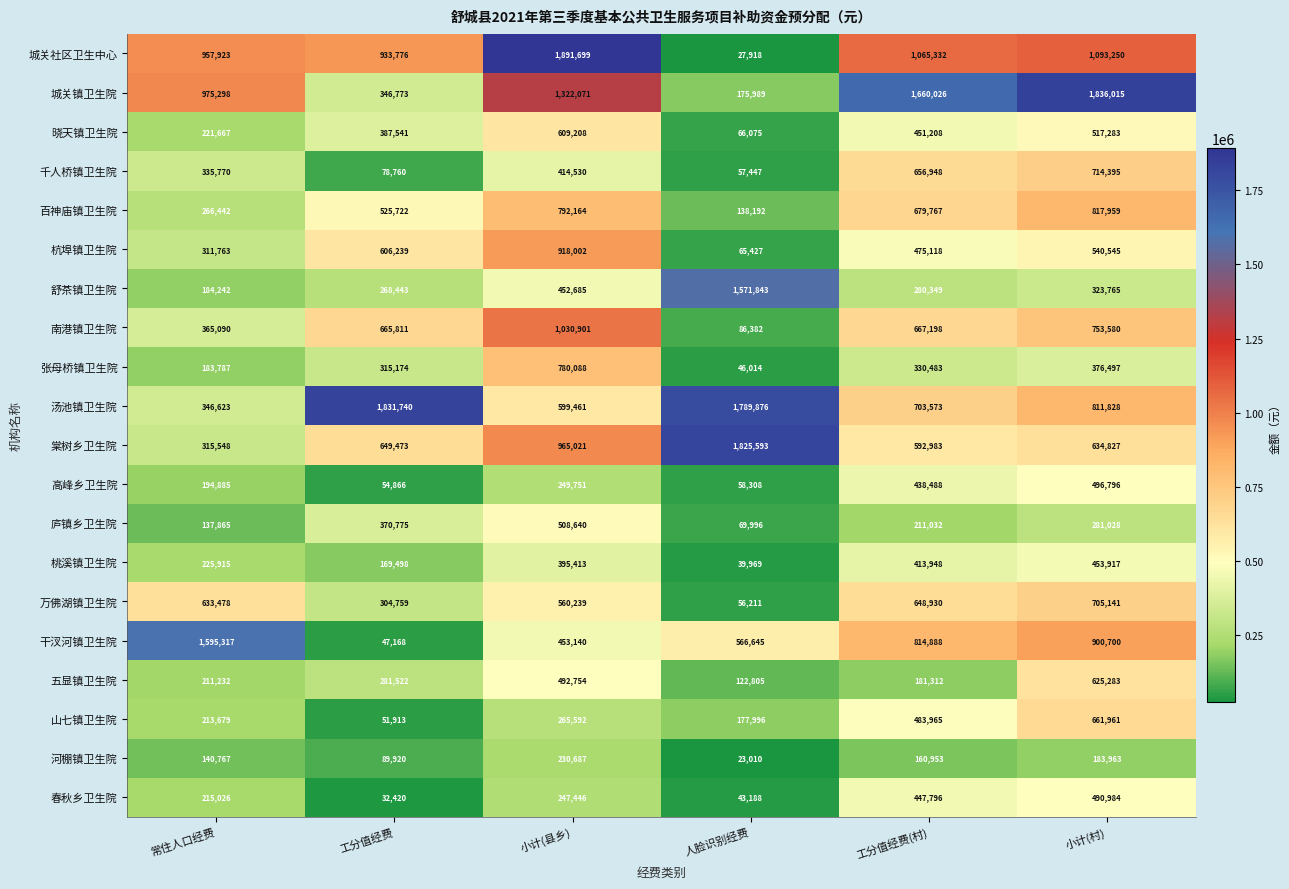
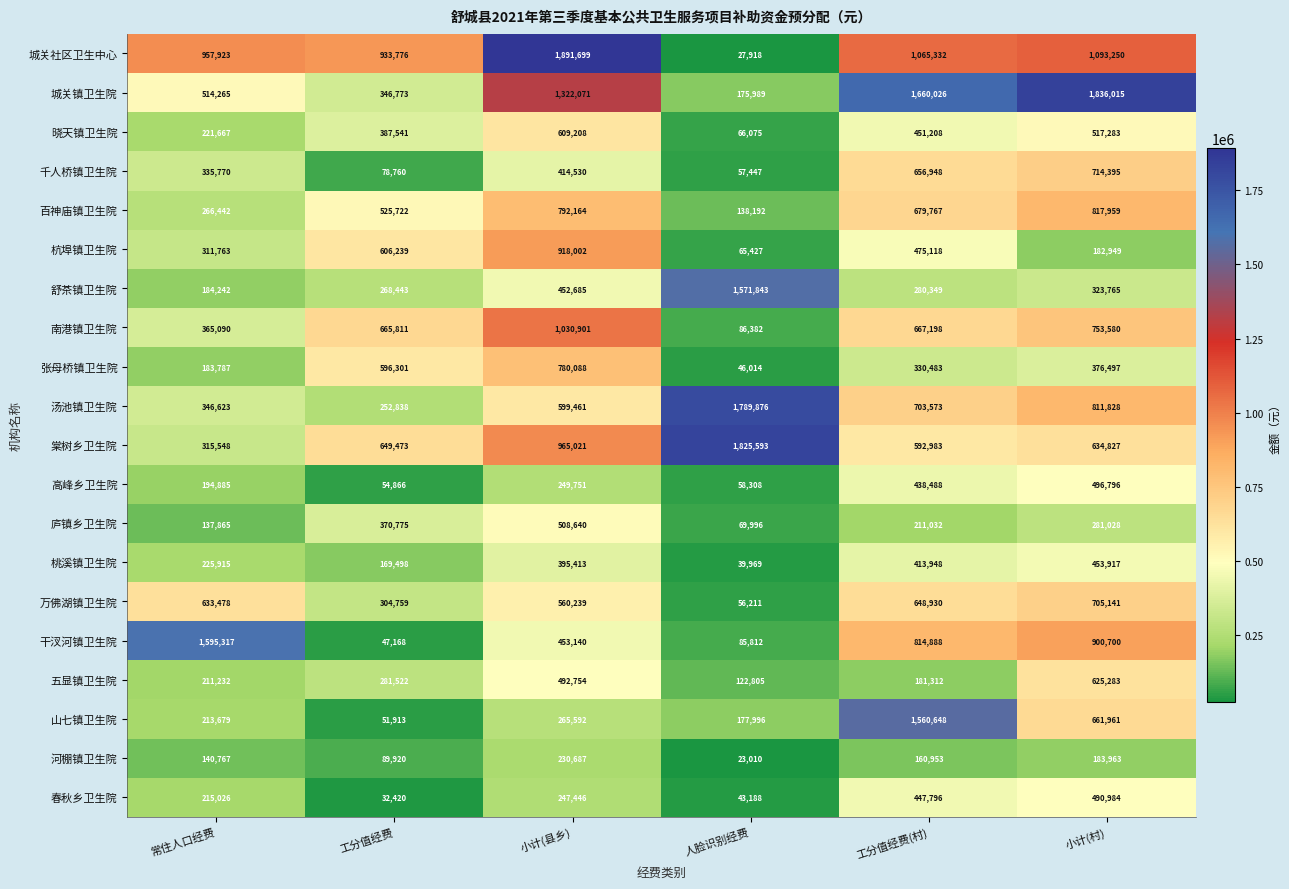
城关镇卫生院, 常住人口经费: 975,298 -> 514,265
杭埠镇卫生院, 小计(村): 540,545 -> 182,949
张母桥镇卫生院, 工分值经费: 315,174 -> 596,301
汤池镇卫生院, 工分值经费: 1,831,740 -> 252,838
干汊河镇卫生院, 人脸识别经费: 566,645 -> 85,812
山七镇卫生院, 工分值经费(村): 483,965 -> 1,560,648
